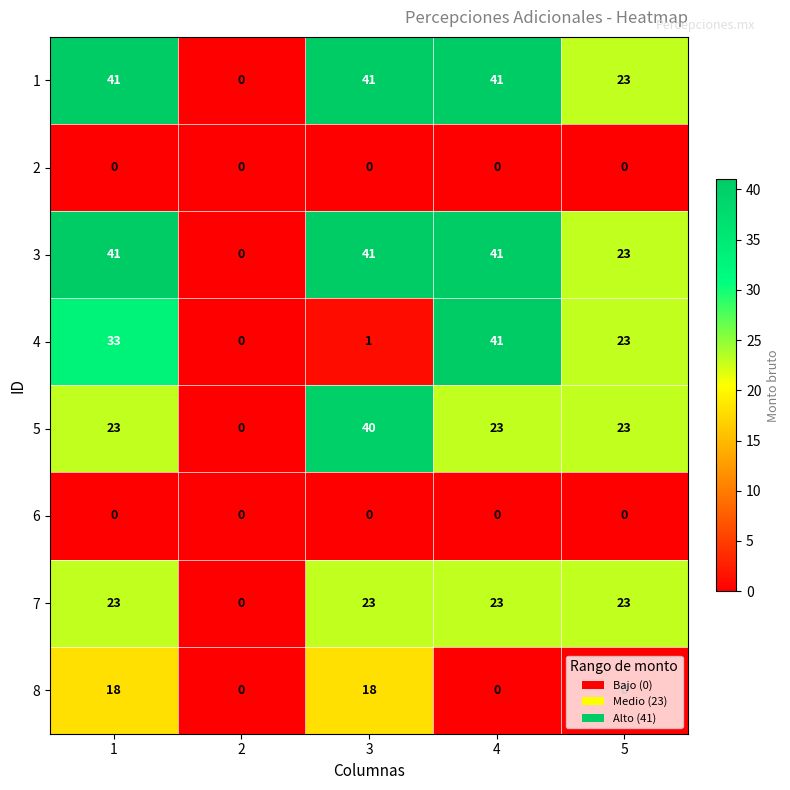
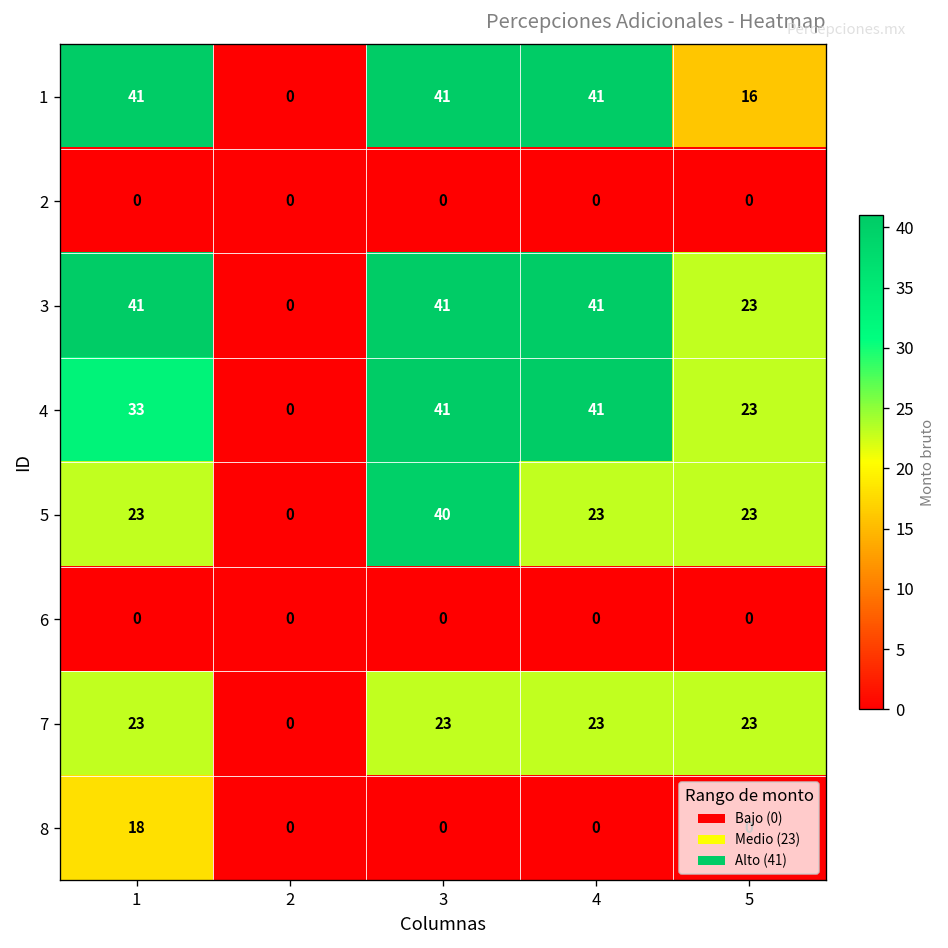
1, 5: 23 -> 16
4, 3: 1 -> 41
8, 3: 18 -> 0
